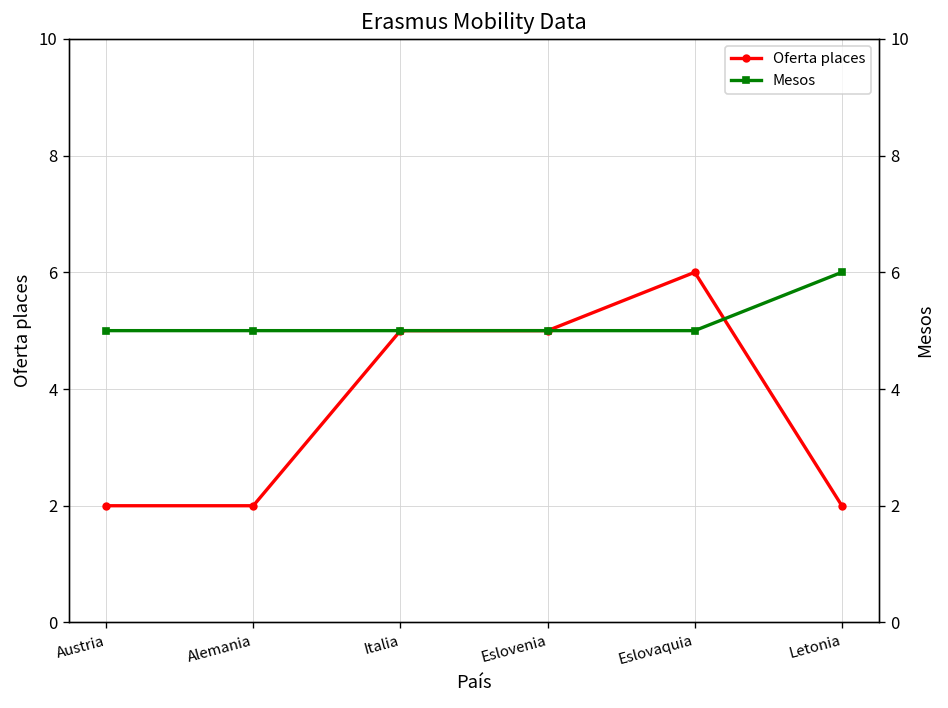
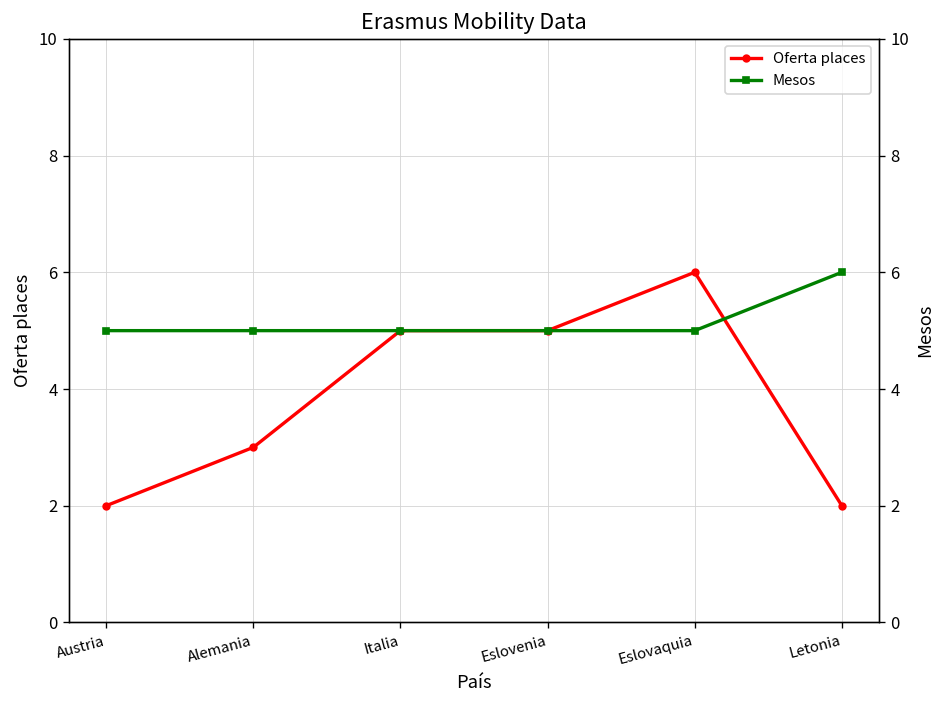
Oferta places, Alemania: 2 -> 3
